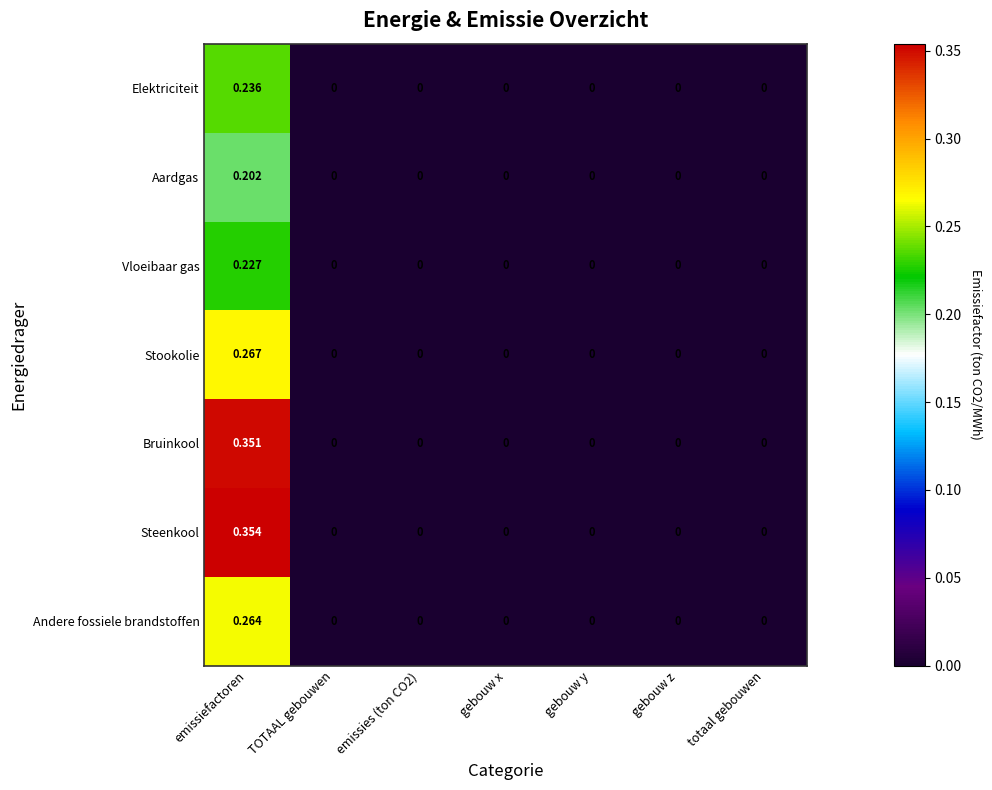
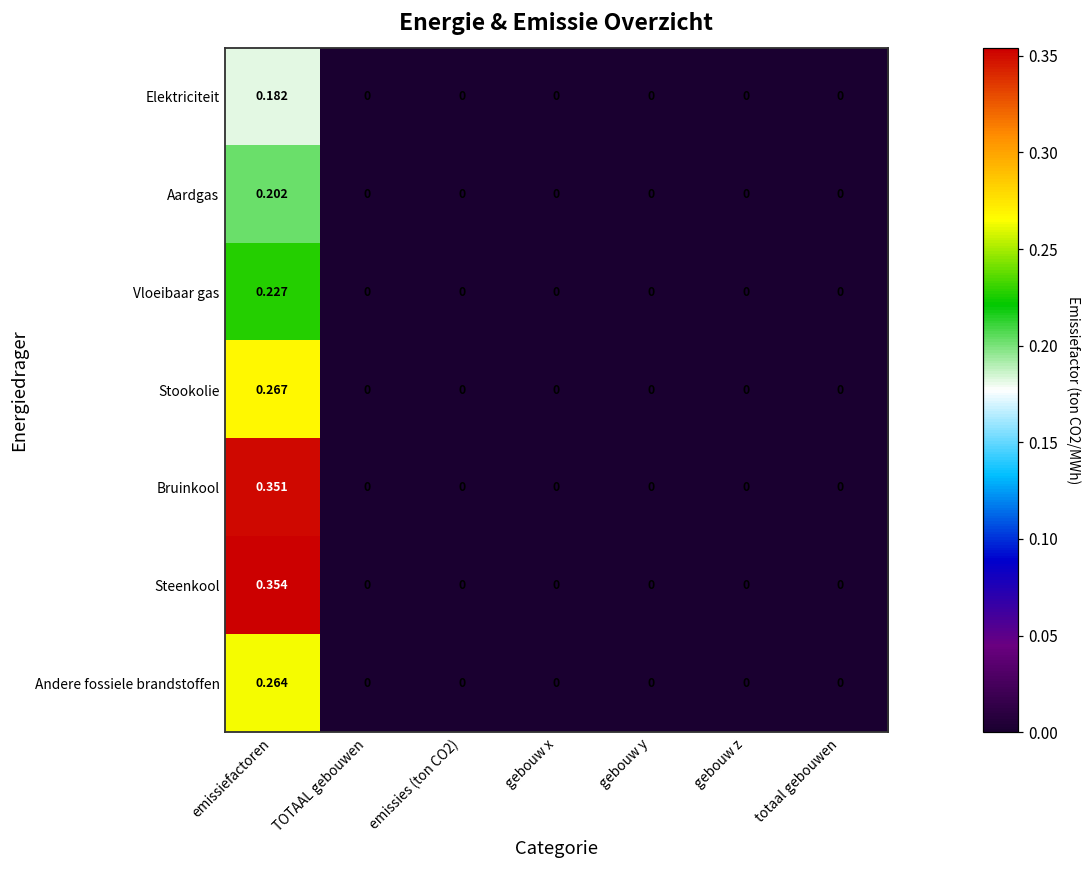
Elektriciteit, emissiefactoren: 0.236 -> 0.182
